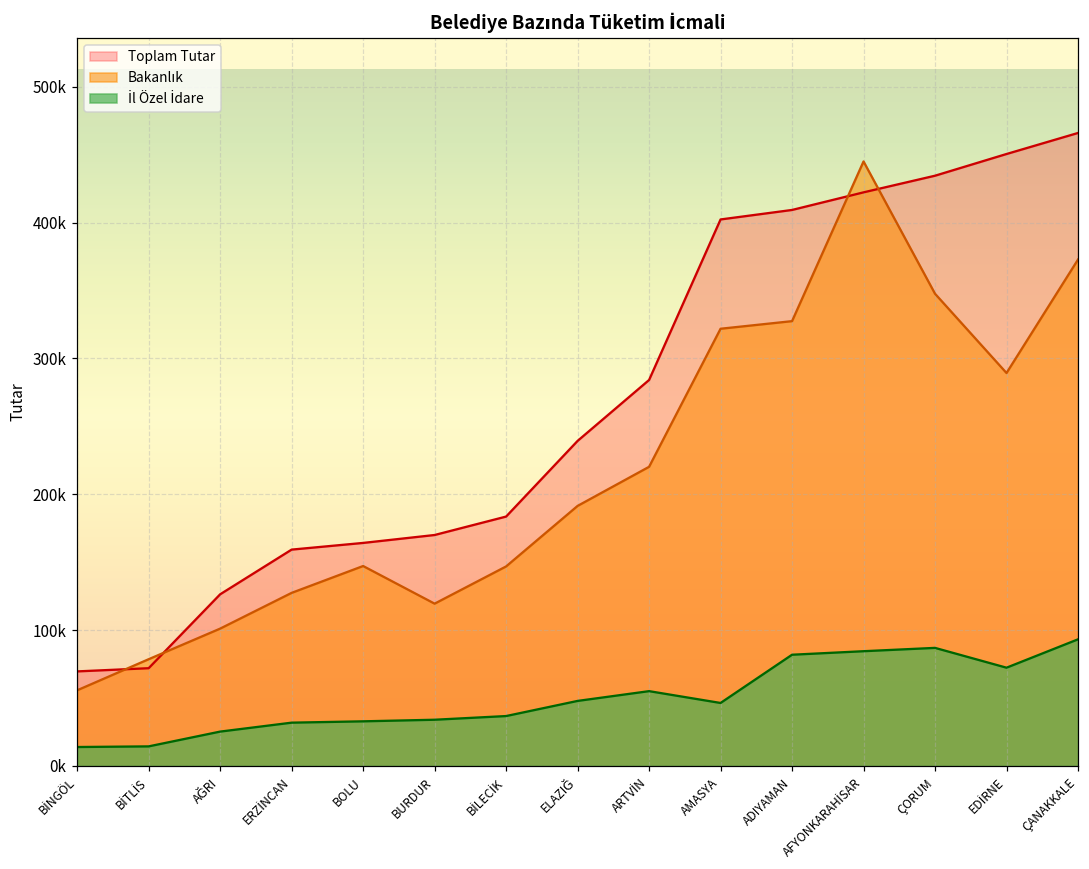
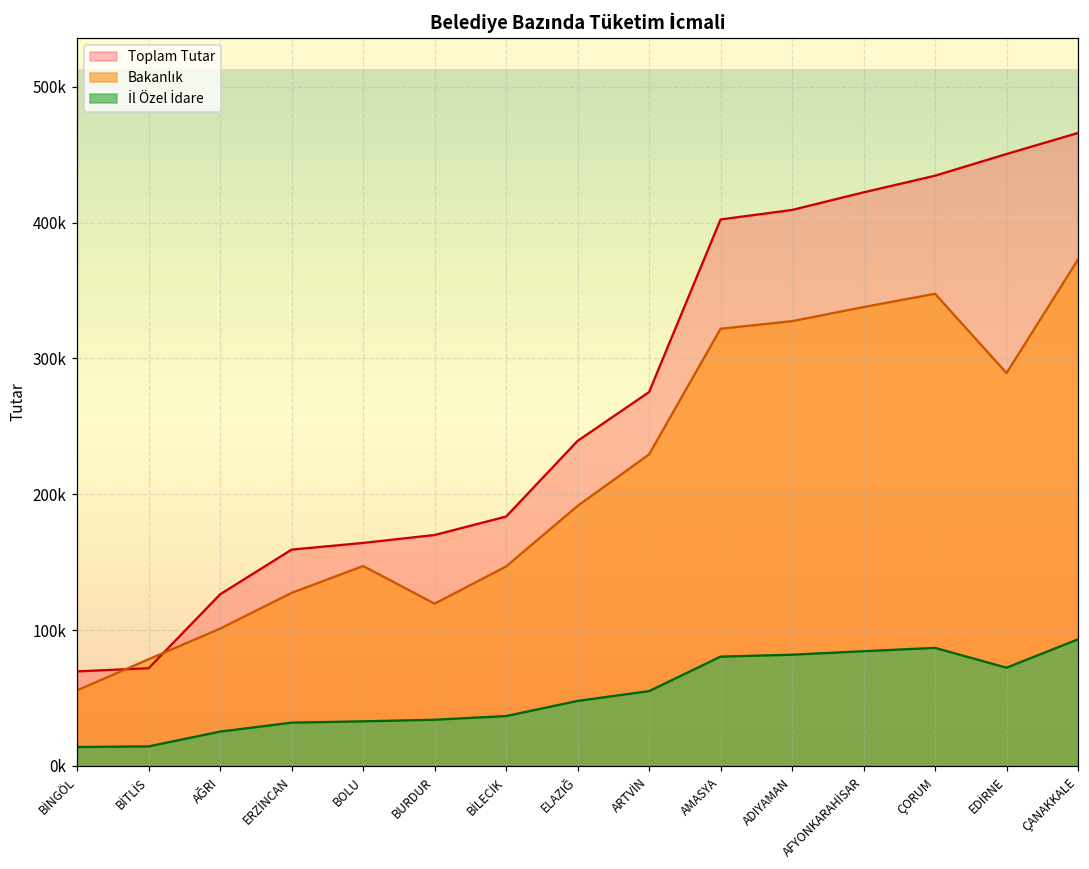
Toplam Tutar, ARTVİN: 284000 -> 275000
Bakanlık, ARTVİN: 220000 -> 229000
İl Özel İdare, AMASYA: 46000 -> 80000
Bakanlık, AFYONKARAHİSAR: 445000 -> 338000
